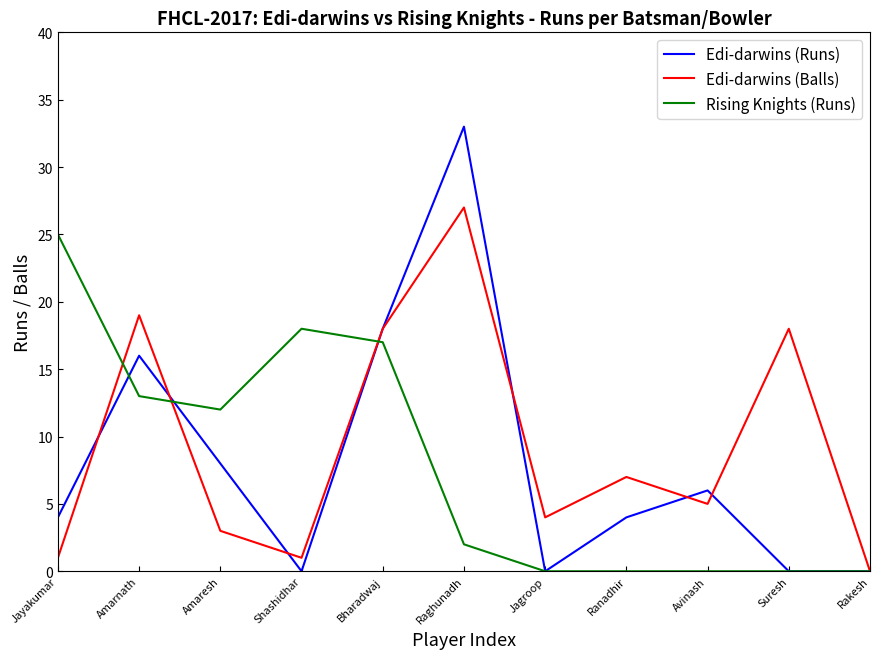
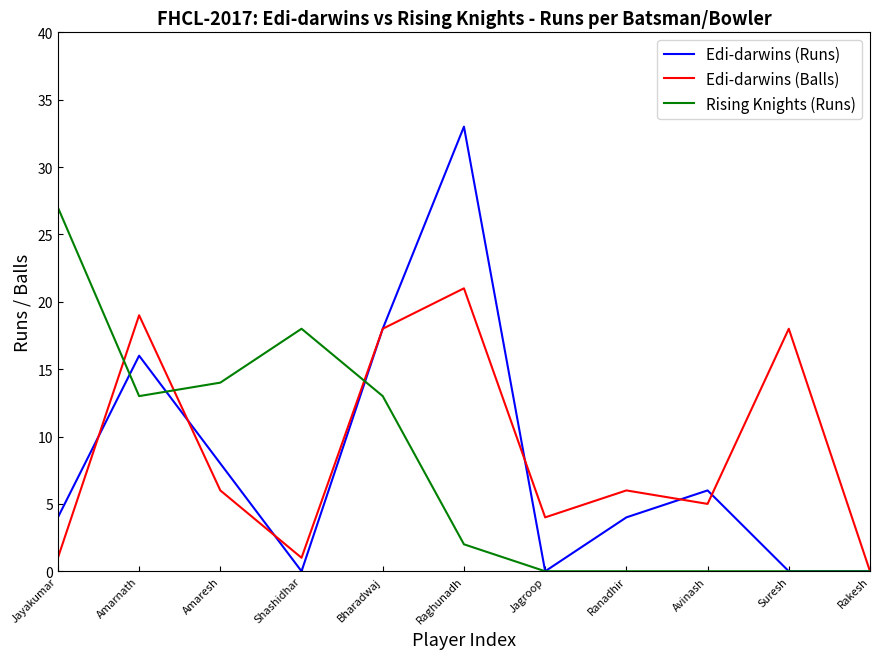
Rising Knights (Runs), Jayakumar: 25 -> 27
Edi-darwins (Balls), Amaresh: 3 -> 6
Rising Knights (Runs), Amaresh: 12 -> 14
Rising Knights (Runs), Bharadwaj: 17 -> 13
Edi-darwins (Balls), Raghunadh: 27 -> 21
Edi-darwins (Balls), Ranadhir: 7 -> 6
